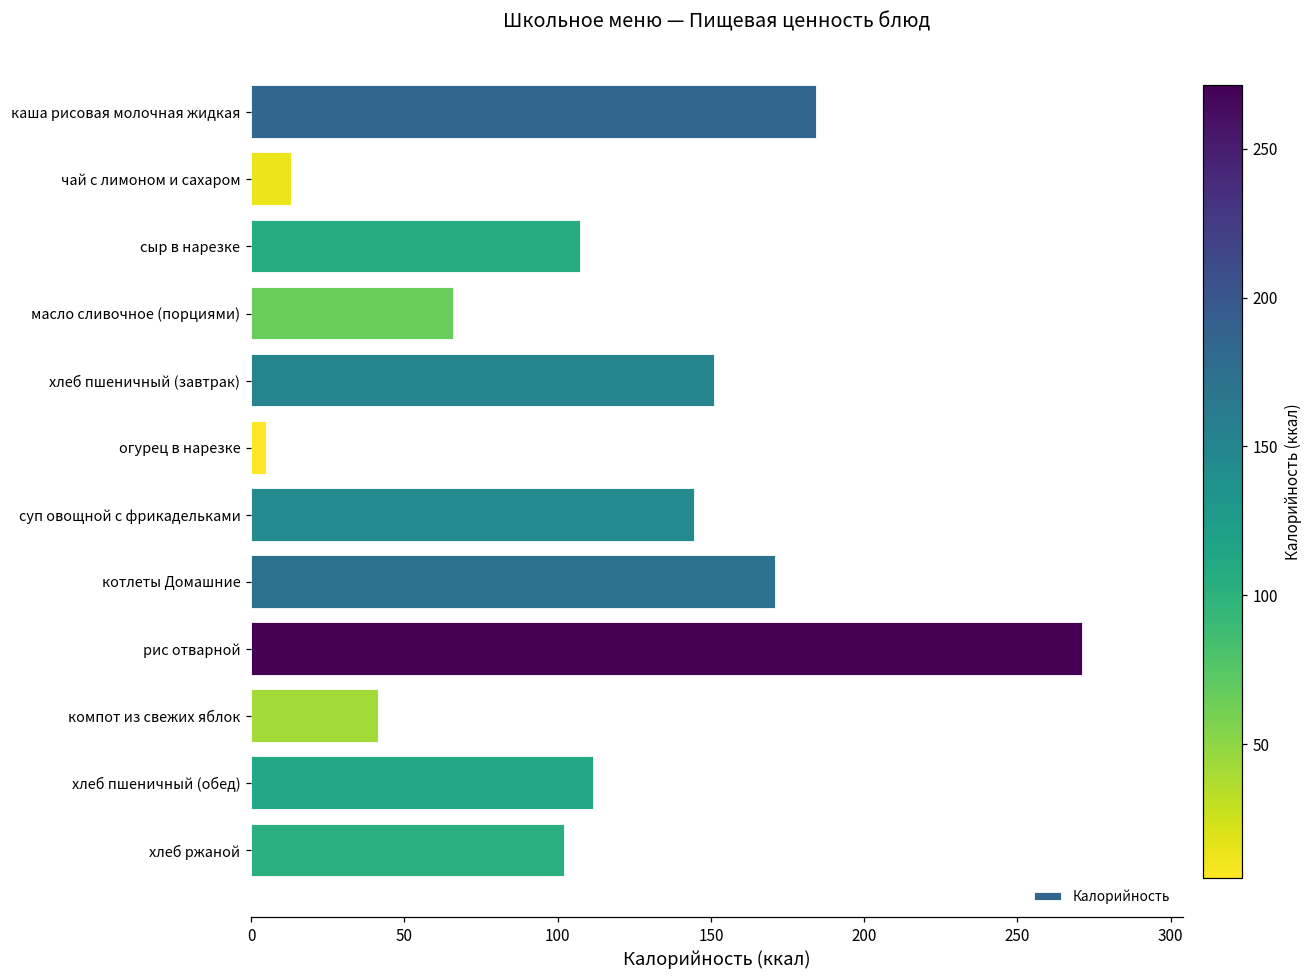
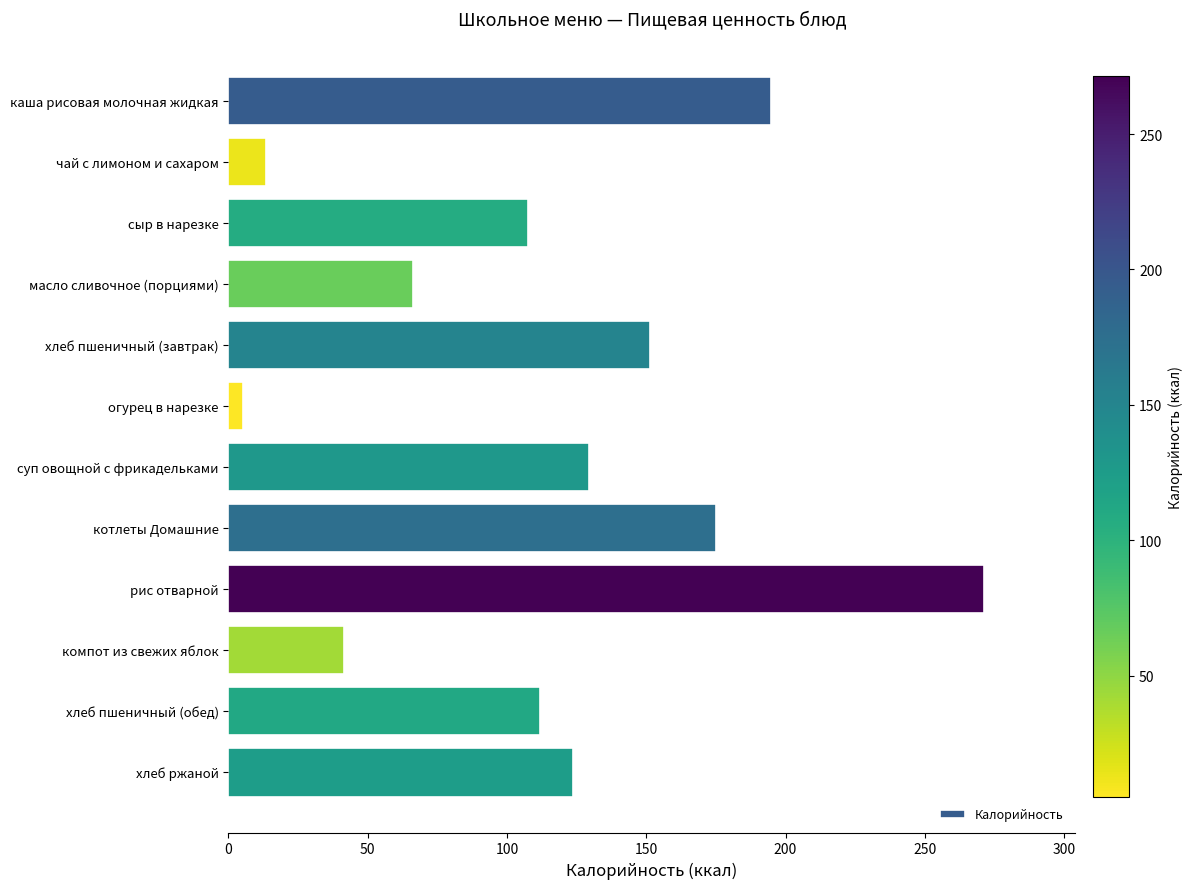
каша рисовая молочная жидкая: 185 -> 195
суп овощной с фрикадельками: 145 -> 130
котлеты Домашние: 171 -> 175
хлеб ржаной: 103 -> 124
